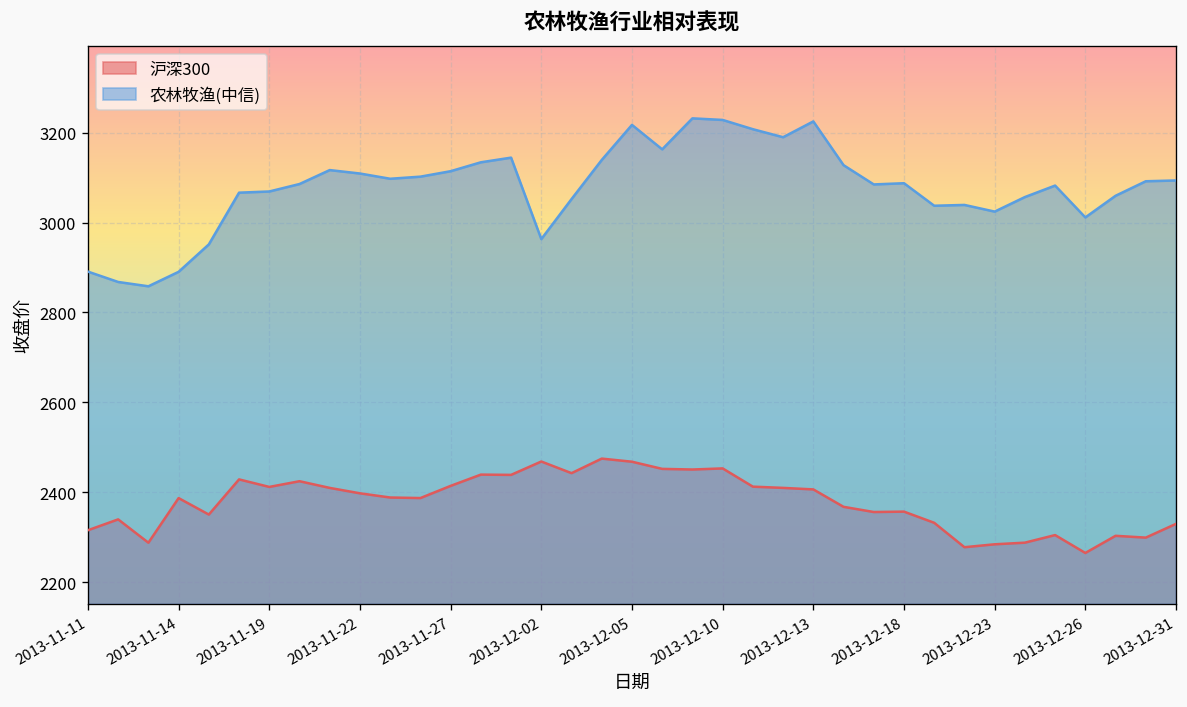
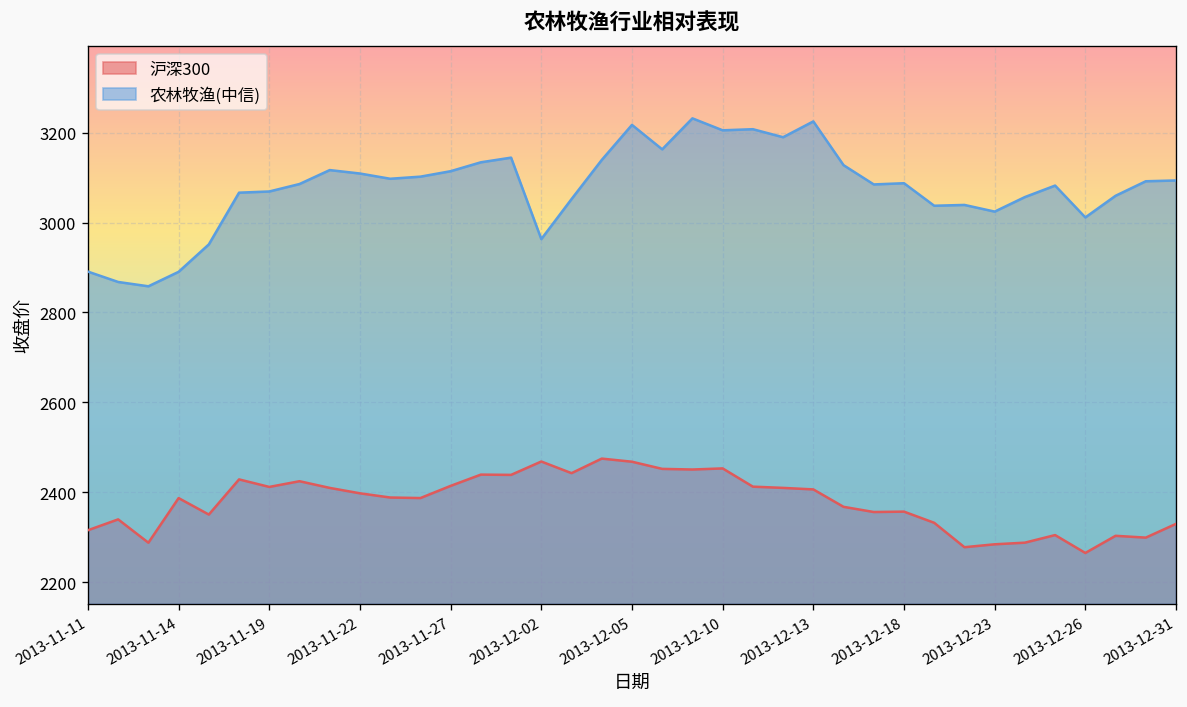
农林牧渔(中信), 2013-12-10: 3230 -> 3210
